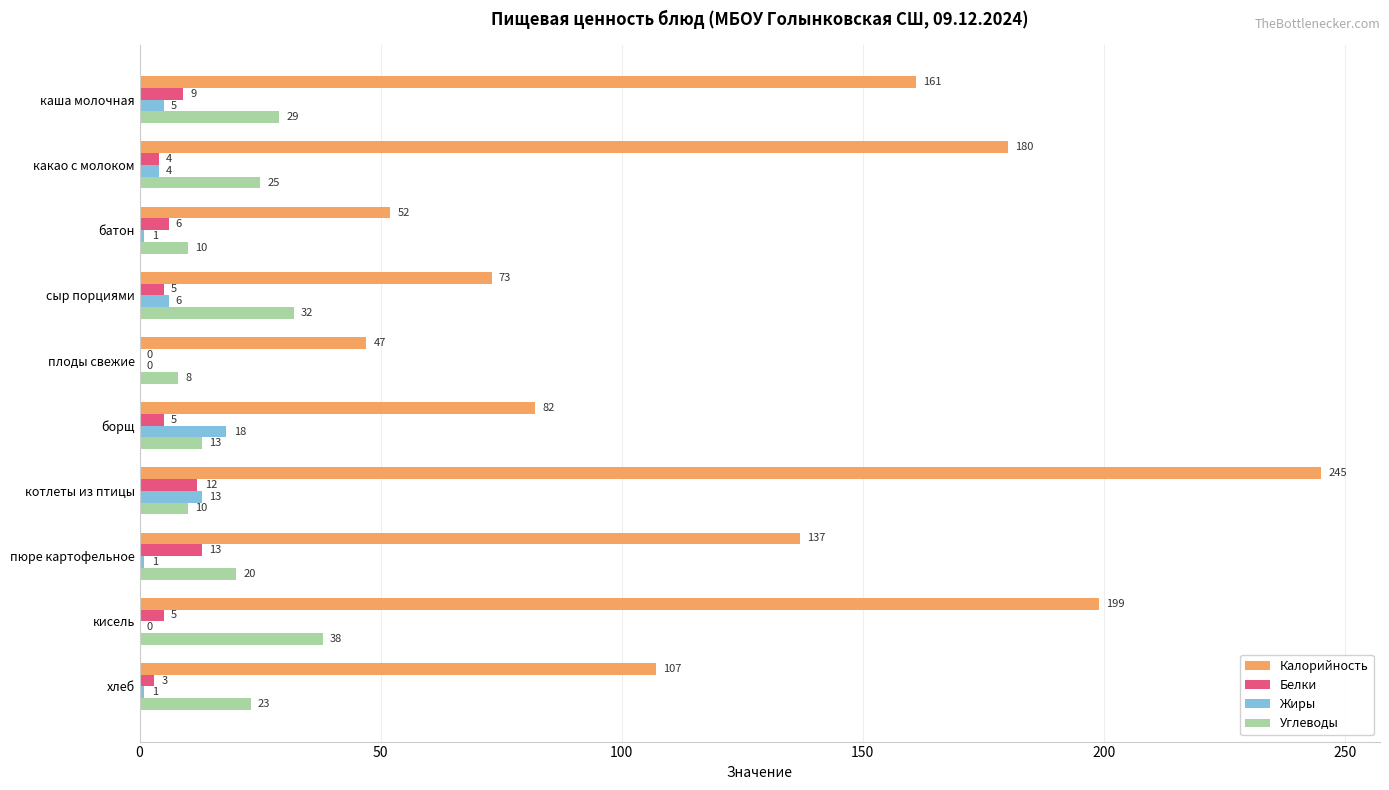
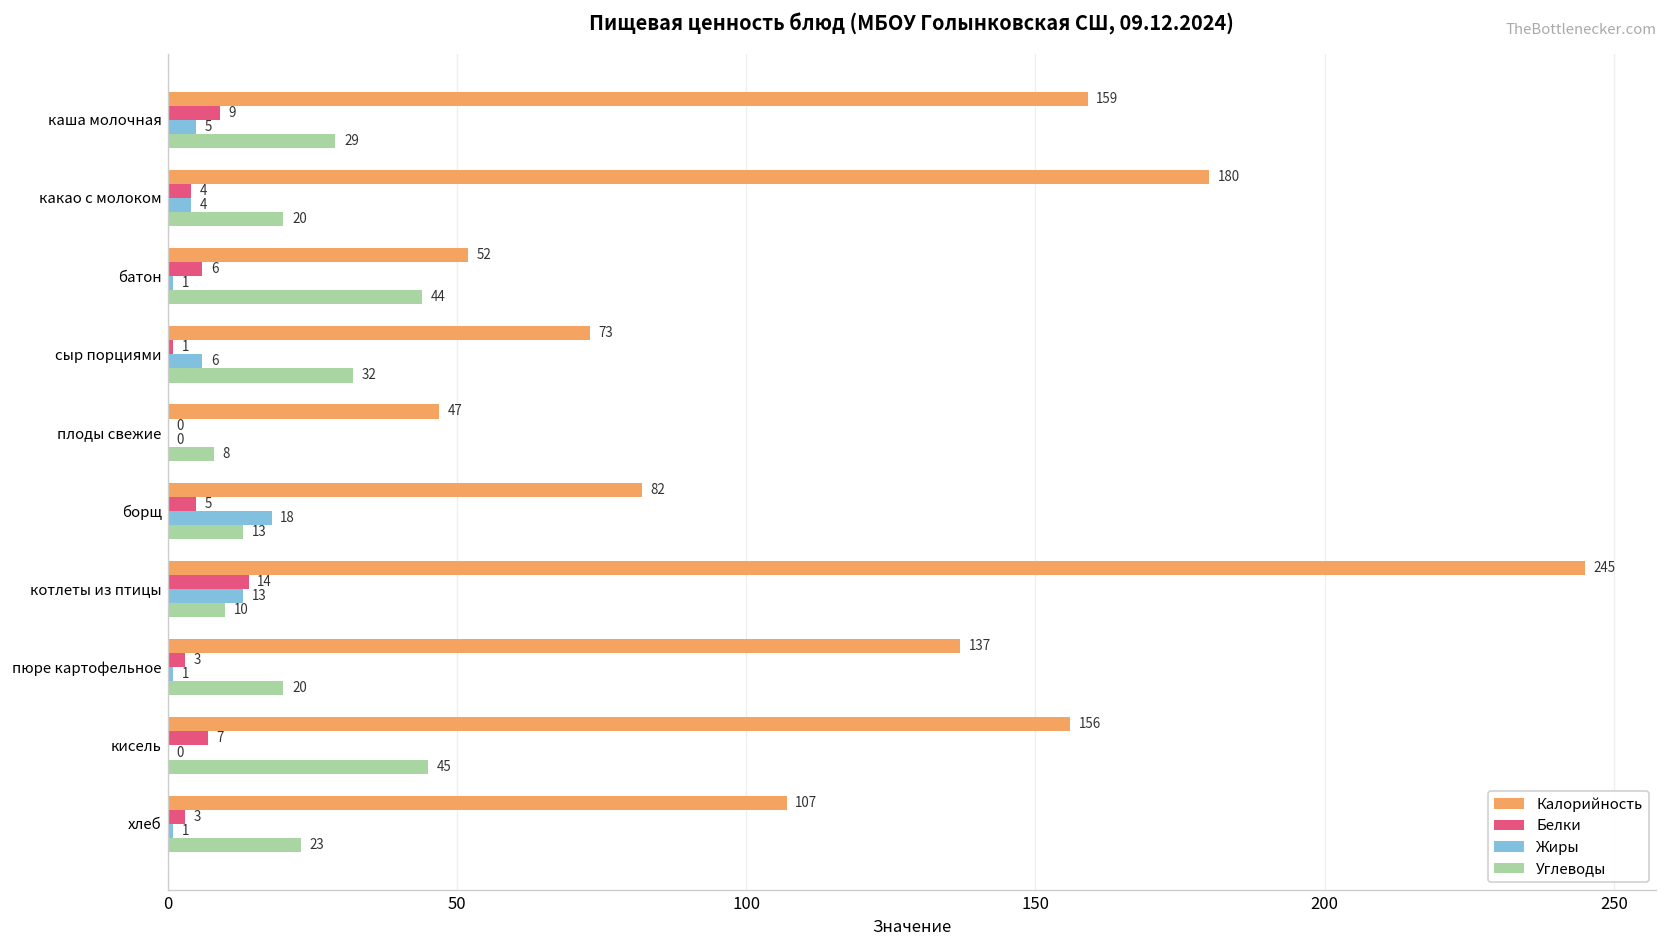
Калорийность, каша молочная: 161 -> 159
Углеводы, какао с молоком: 25 -> 20
Углеводы, батон: 10 -> 44
Белки, сыр порциями: 5 -> 1
Белки, котлеты из птицы: 12 -> 14
Белки, пюре картофельное: 13 -> 3
Калорийность, кисель: 199 -> 156
Белки, кисель: 5 -> 7
Углеводы, кисель: 38 -> 45
